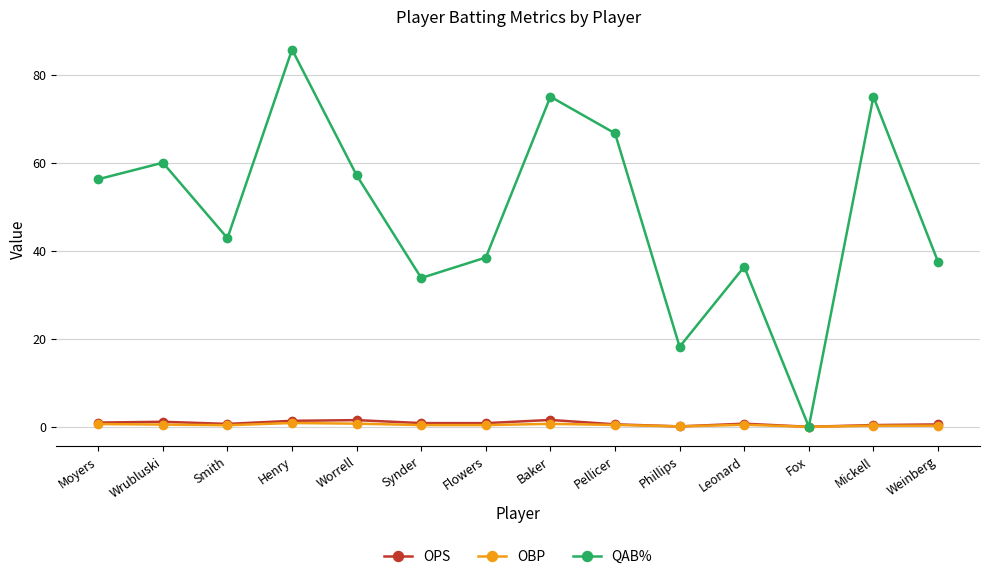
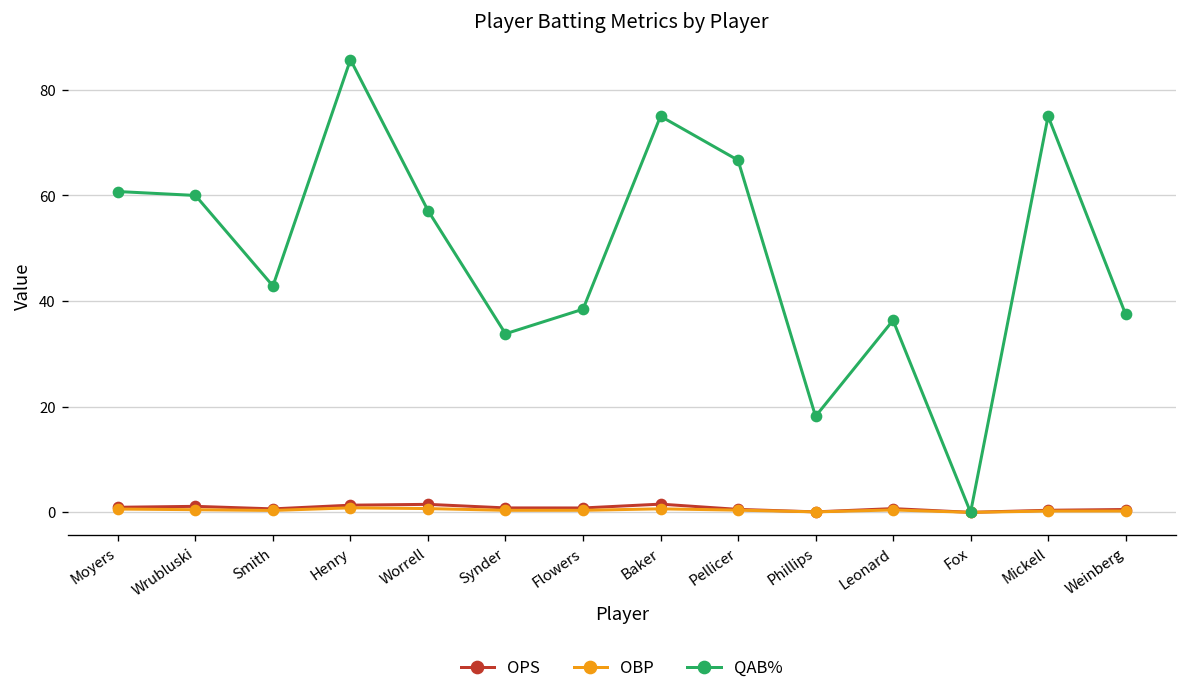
QAB%, Moyers: 56 -> 61
